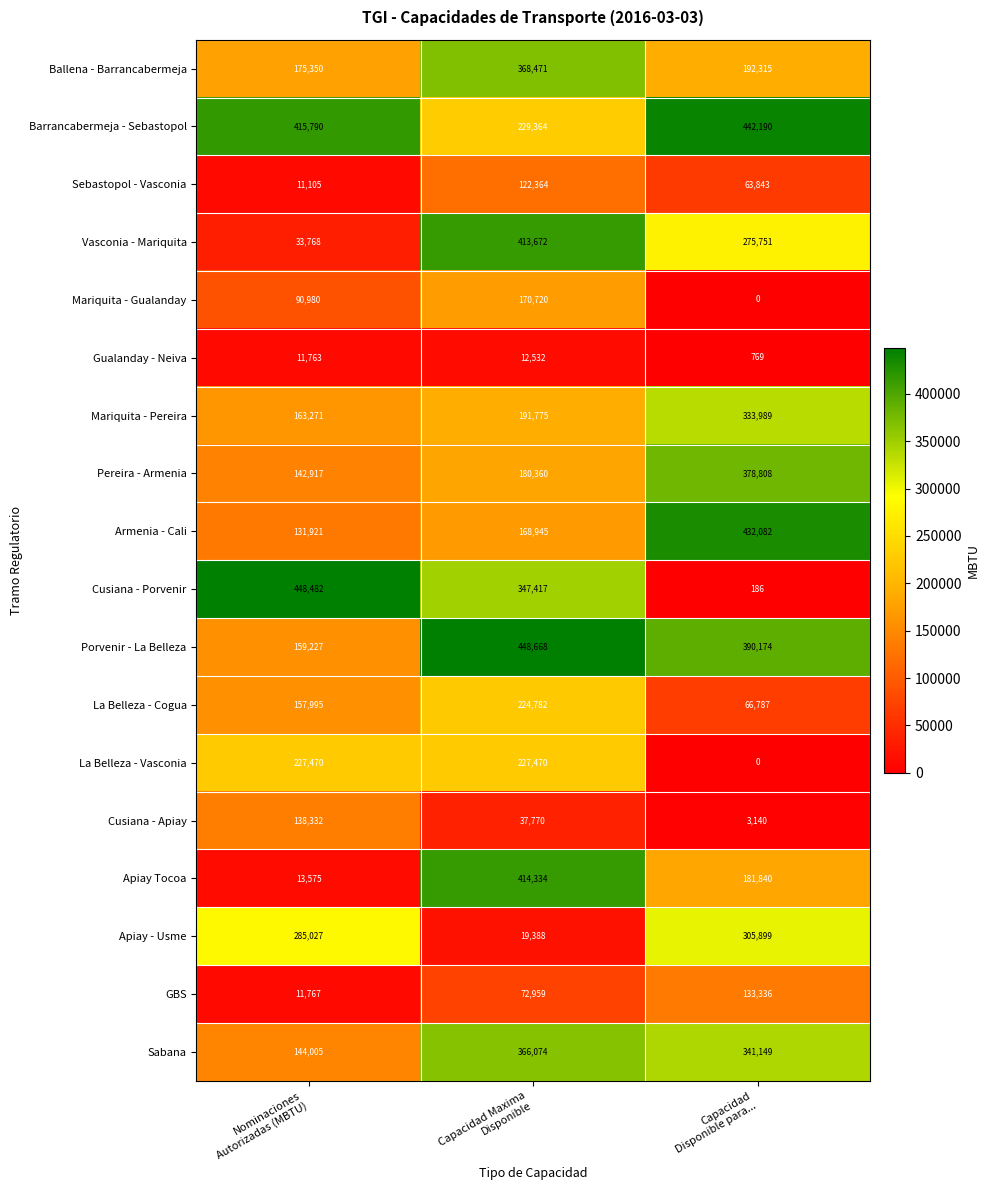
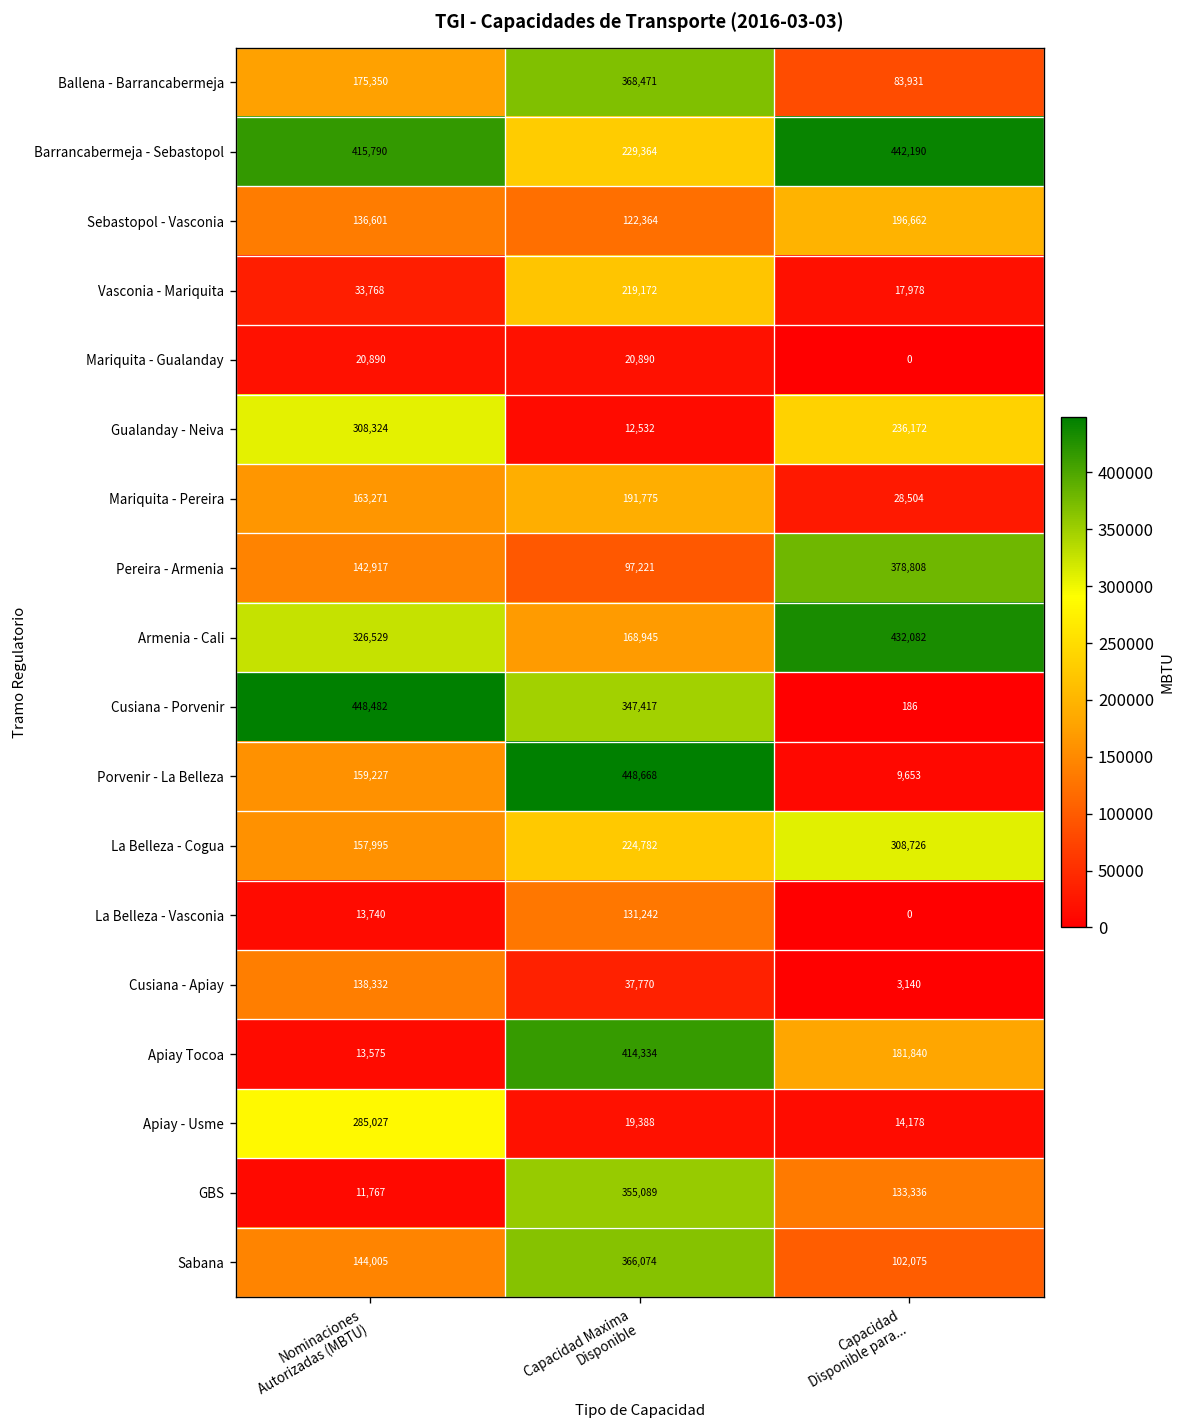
Ballena - Barrancabermeja, Capacidad Disponible para...: 192,315 -> 83,931
Sebastopol - Vasconia, Nominaciones Autorizadas (MBTU): 11,105 -> 136,601
Sebastopol - Vasconia, Capacidad Disponible para...: 63,843 -> 196,662
Vasconia - Mariquita, Capacidad Maxima Disponible: 413,672 -> 219,172
Vasconia - Mariquita, Capacidad Disponible para...: 275,751 -> 17,978
Mariquita - Gualanday, Nominaciones Autorizadas (MBTU): 90,980 -> 20,890
Mariquita - Gualanday, Capacidad Maxima Disponible: 170,720 -> 20,890
Gualanday - Neiva, Nominaciones Autorizadas (MBTU): 11,763 -> 308,324
Gualanday - Neiva, Capacidad Disponible para...: 769 -> 236,172
Mariquita - Pereira, Capacidad Disponible para...: 333,989 -> 28,504
Pereira - Armenia, Capacidad Maxima Disponible: 180,360 -> 97,221
Armenia - Cali, Nominaciones Autorizadas (MBTU): 131,921 -> 326,529
Porvenir - La Belleza, Capacidad Disponible para...: 390,174 -> 9,653
La Belleza - Cogua, Capacidad Disponible para...: 66,787 -> 308,726
La Belleza - Vasconia, Nominaciones Autorizadas (MBTU): 227,470 -> 13,740
La Belleza - Vasconia, Capacidad Maxima Disponible: 227,470 -> 131,242
Apiay - Usme, Capacidad Disponible para...: 305,899 -> 14,178
GBS, Capacidad Maxima Disponible: 72,959 -> 355,089
Sabana, Capacidad Disponible para...: 341,149 -> 102,075
